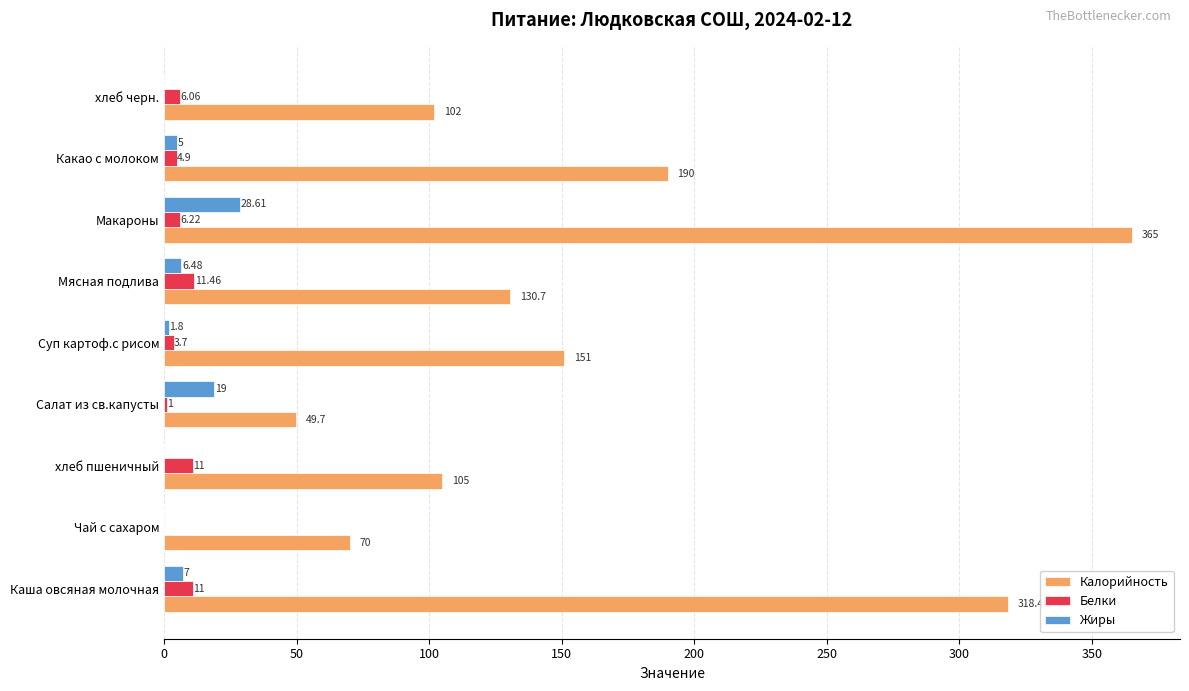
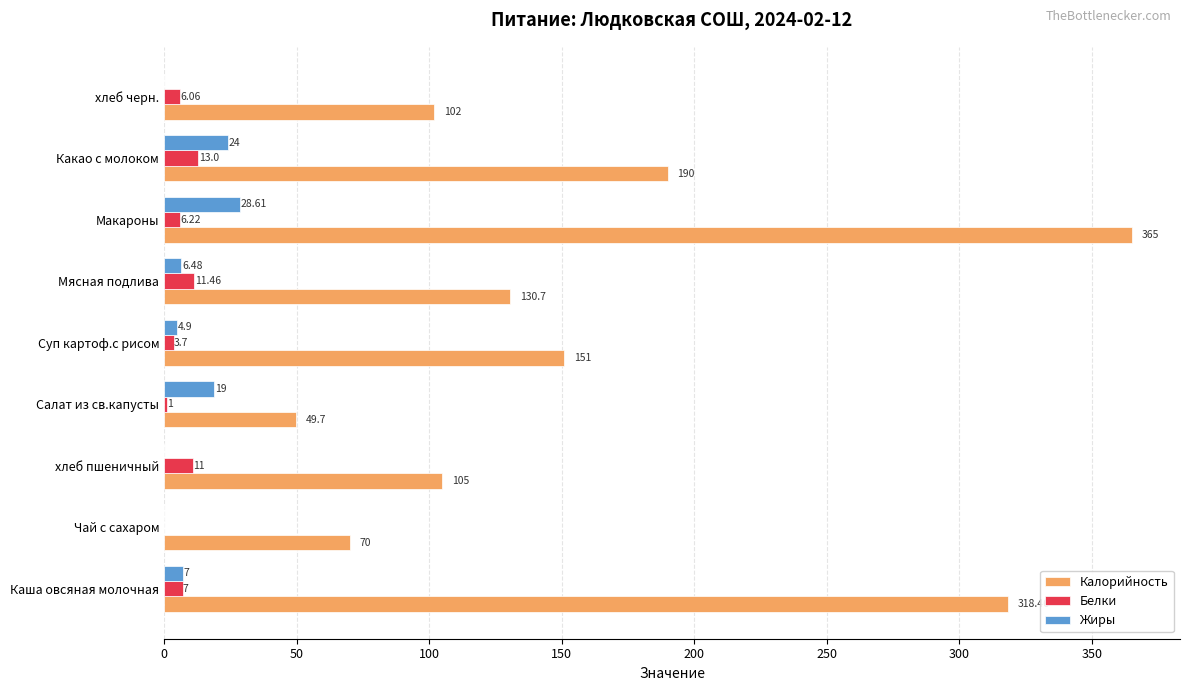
Жиры, Какао с молоком: 5 -> 24
Белки, Какао с молоком: 4.9 -> 13.0
Жиры, Суп картоф.с рисом: 1.8 -> 4.9
Белки, Каша овсяная молочная: 11 -> 7
